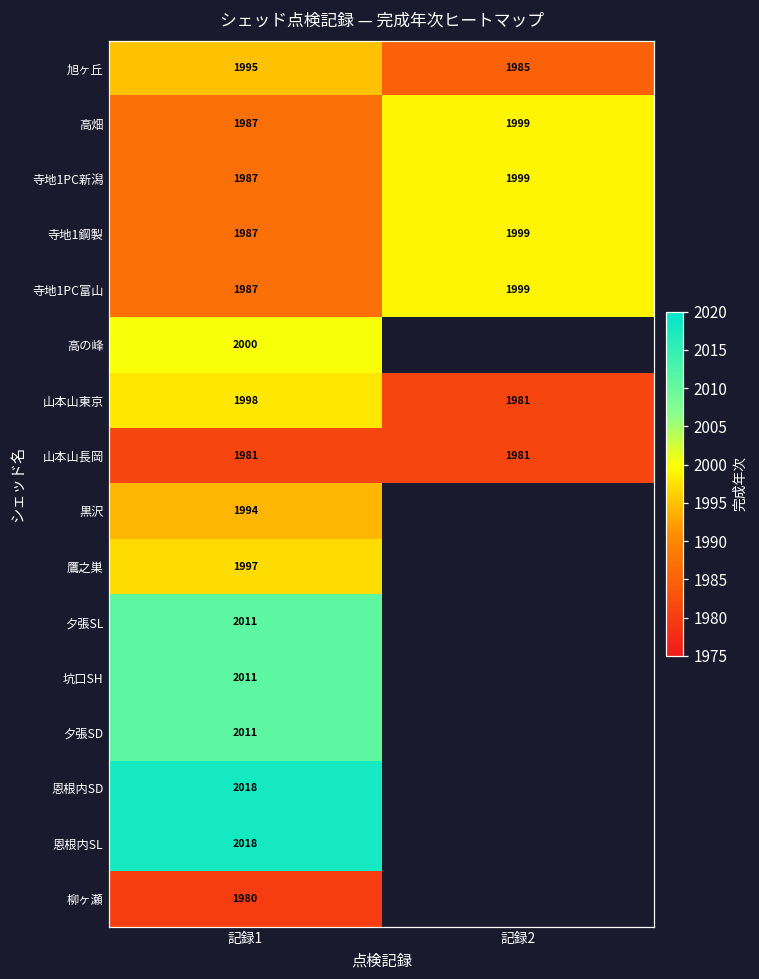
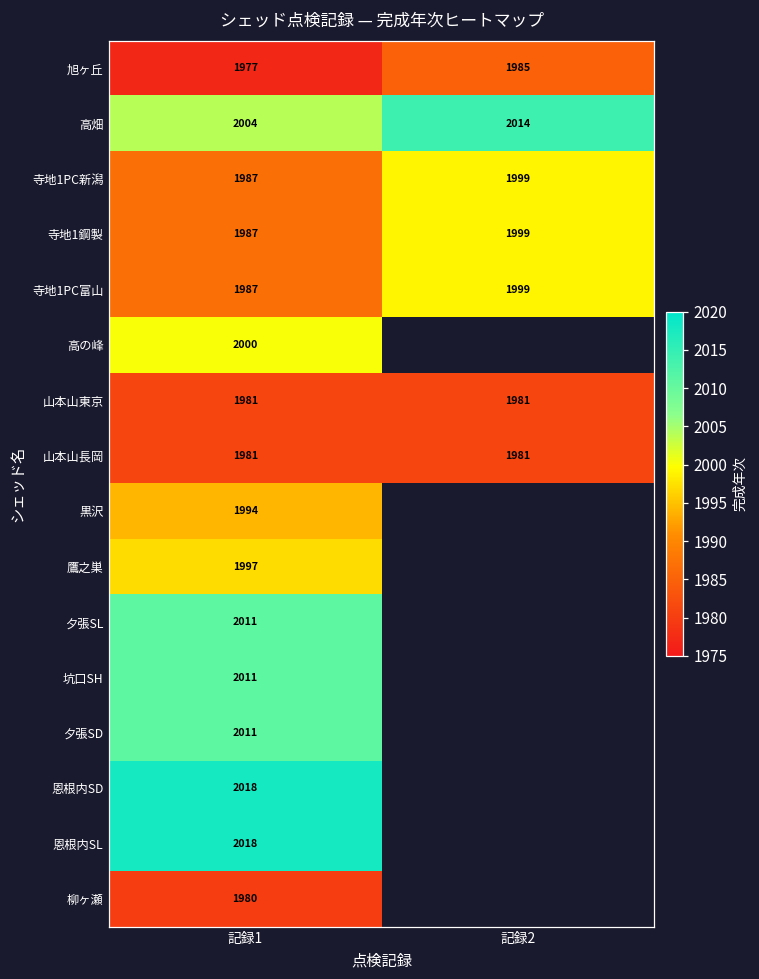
旭ヶ丘, 記録1: 1995 -> 1977
高畑, 記録1: 1987 -> 2004
高畑, 記録2: 1999 -> 2014
山本山東京, 記録1: 1998 -> 1981
